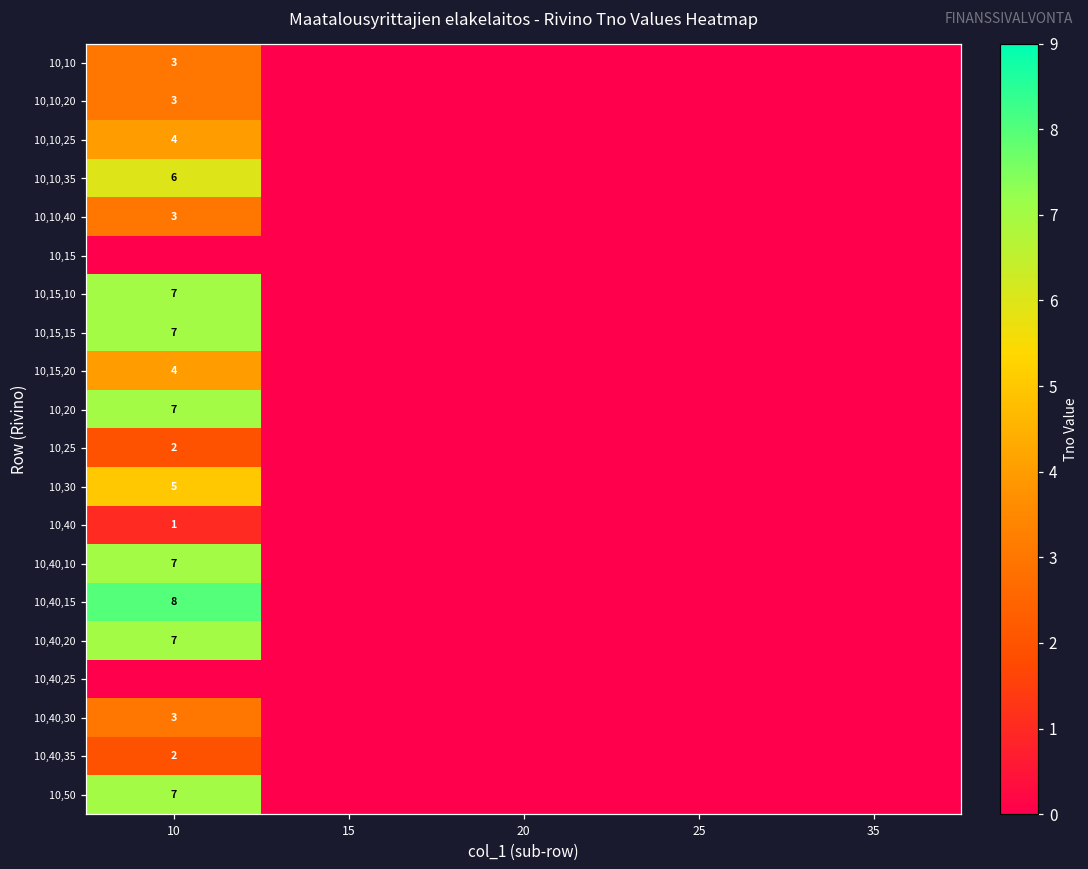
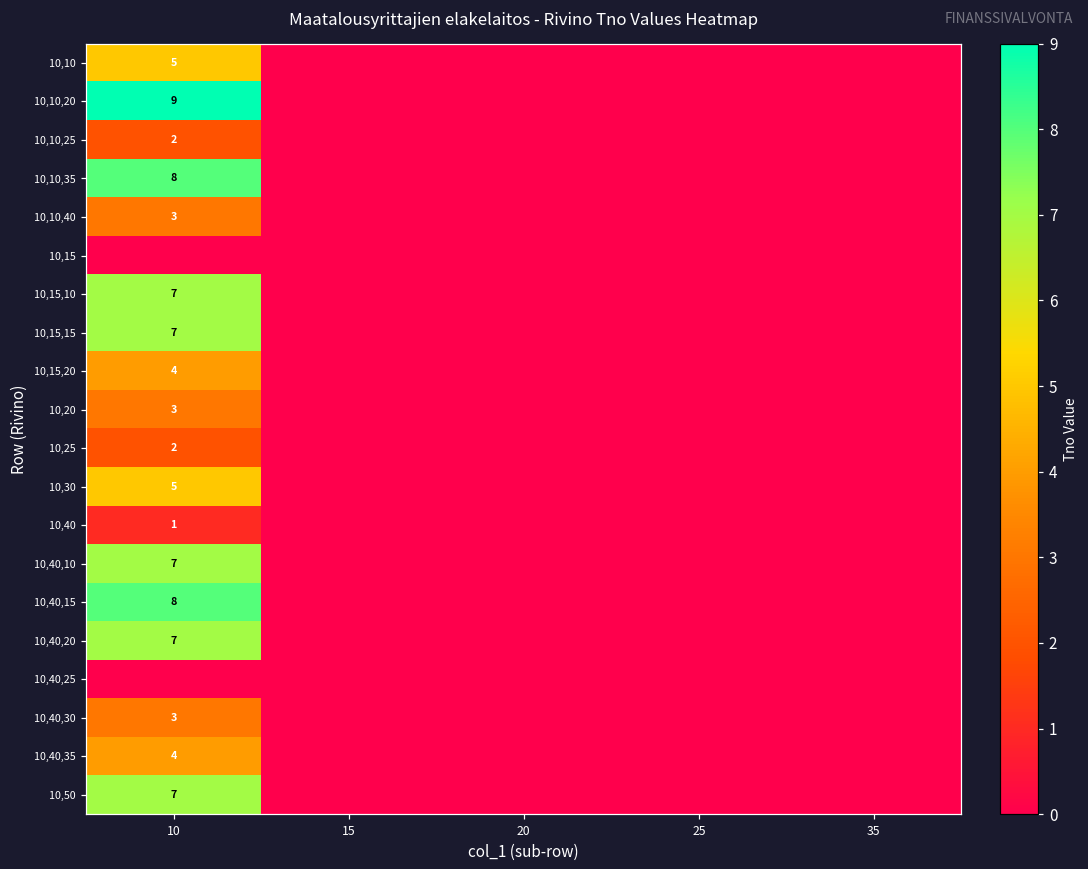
10,10, 10: 3 -> 5
10,10,20, 10: 3 -> 9
10,10,25, 10: 4 -> 2
10,10,35, 10: 6 -> 8
10,20, 10: 7 -> 3
10,40,35, 10: 2 -> 4
